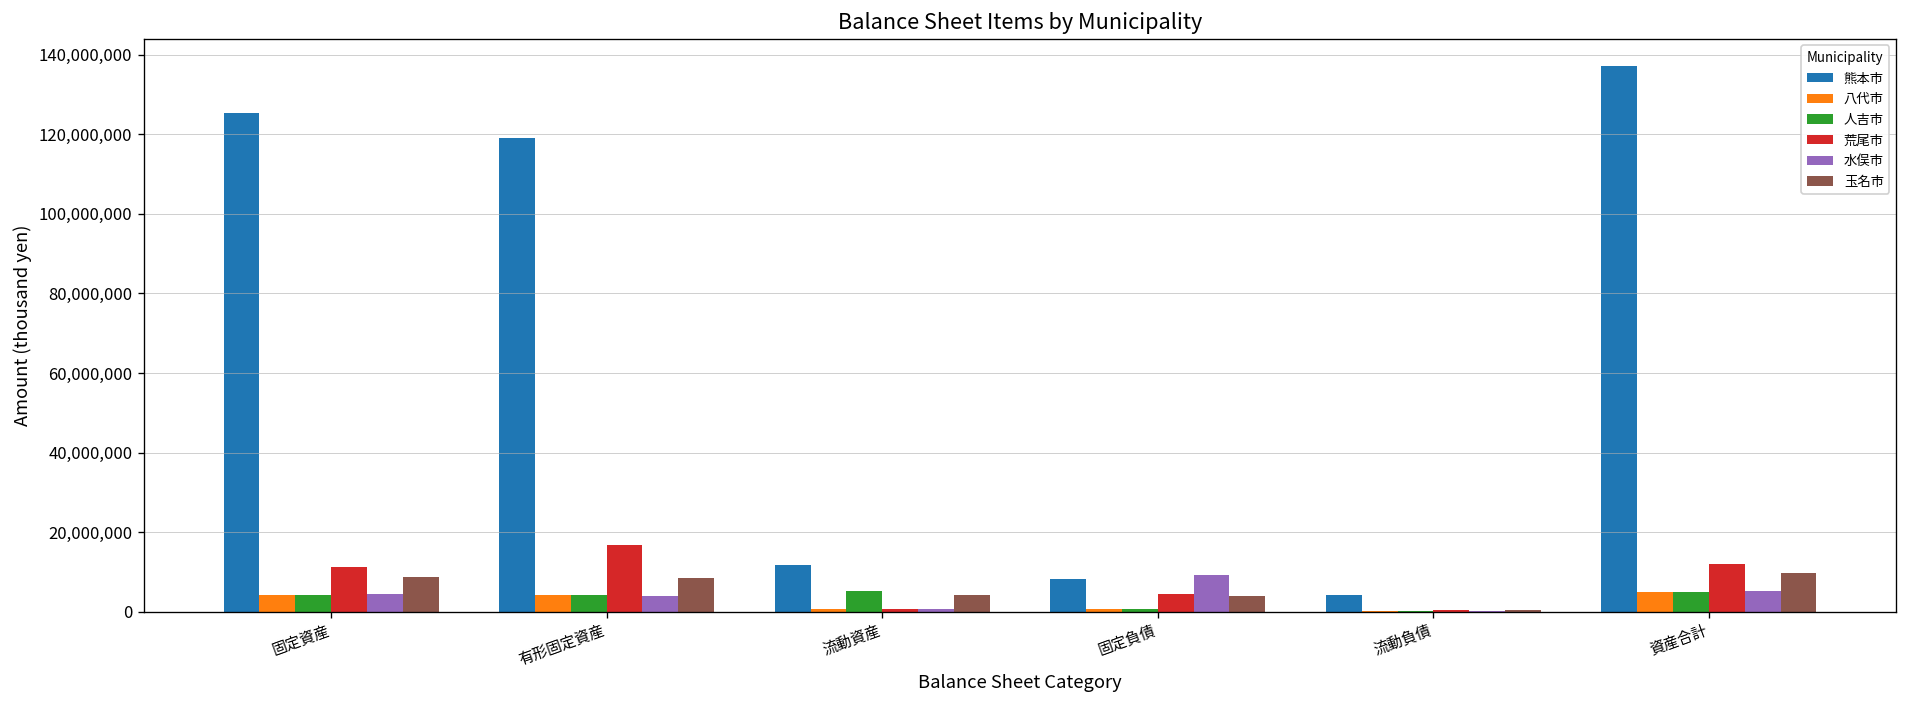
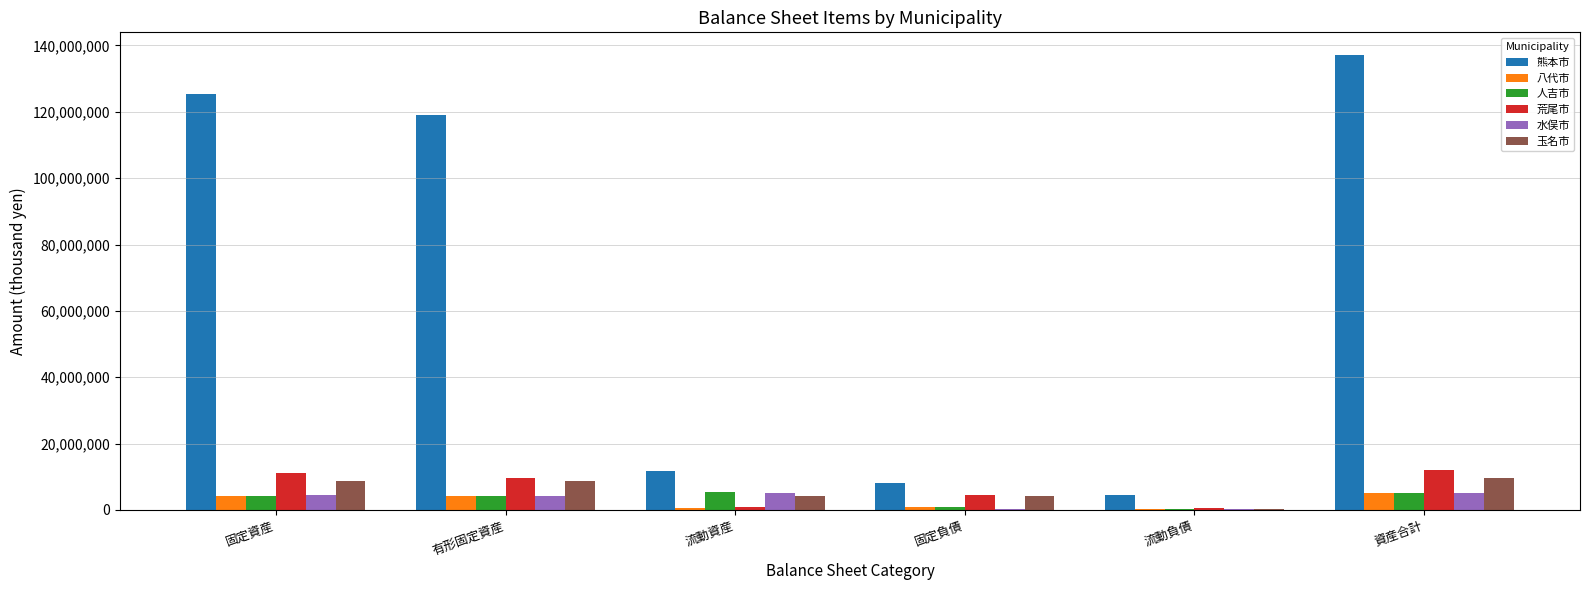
荒尾市, 有形固定資産: 17,000,000 -> 10,000,000
水俣市, 流動資産: 1,000,000 -> 5,000,000
水俣市, 固定負債: 9,000,000 -> 0
